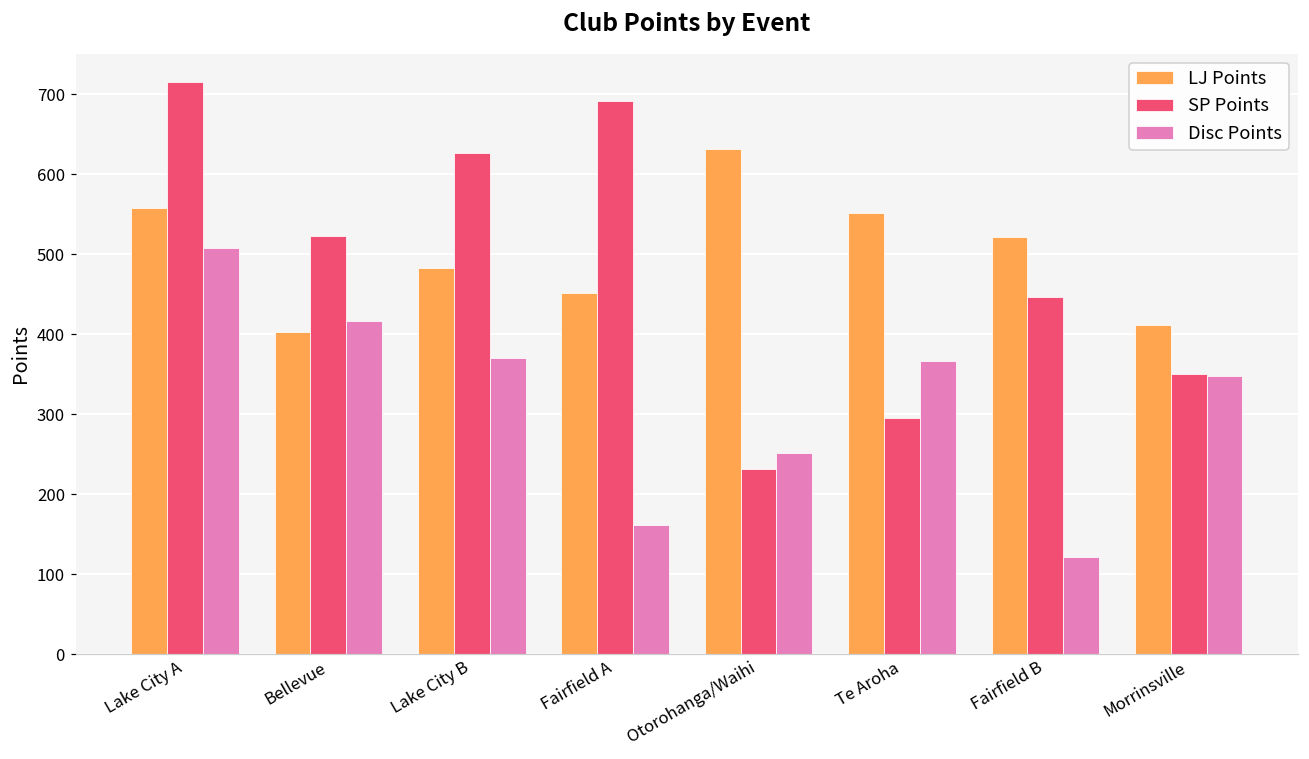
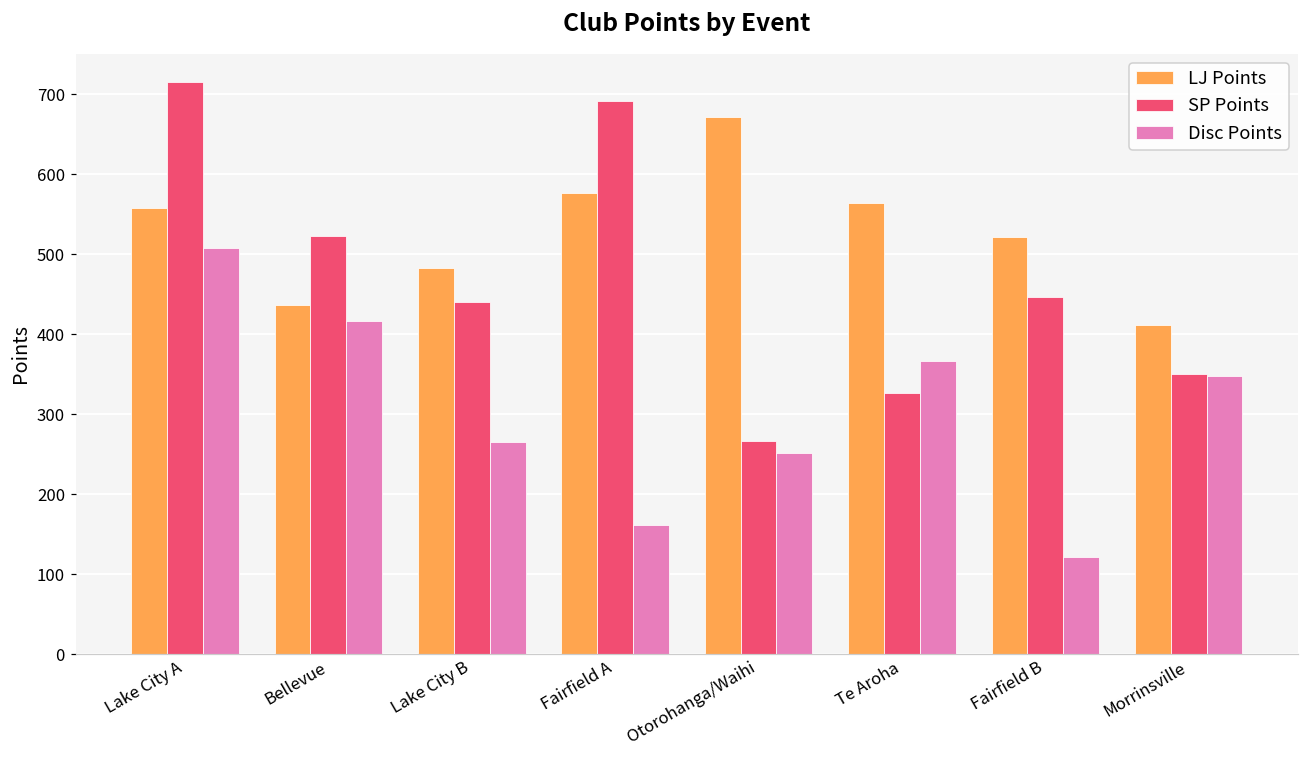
LJ Points, Bellevue: 400 -> 440
SP Points, Lake City B: 630 -> 440
Disc Points, Lake City B: 370 -> 270
LJ Points, Fairfield A: 450 -> 580
LJ Points, Otorohanga/Waihi: 630 -> 670
SP Points, Otorohanga/Waihi: 230 -> 270
LJ Points, Te Aroha: 550 -> 560
SP Points, Te Aroha: 300 -> 330
